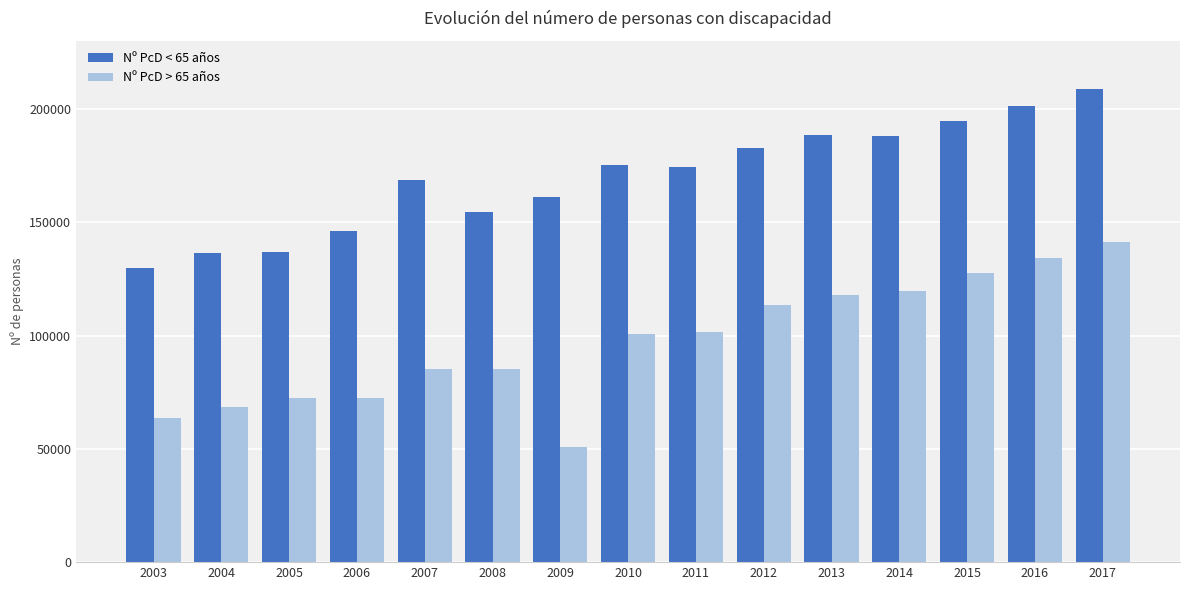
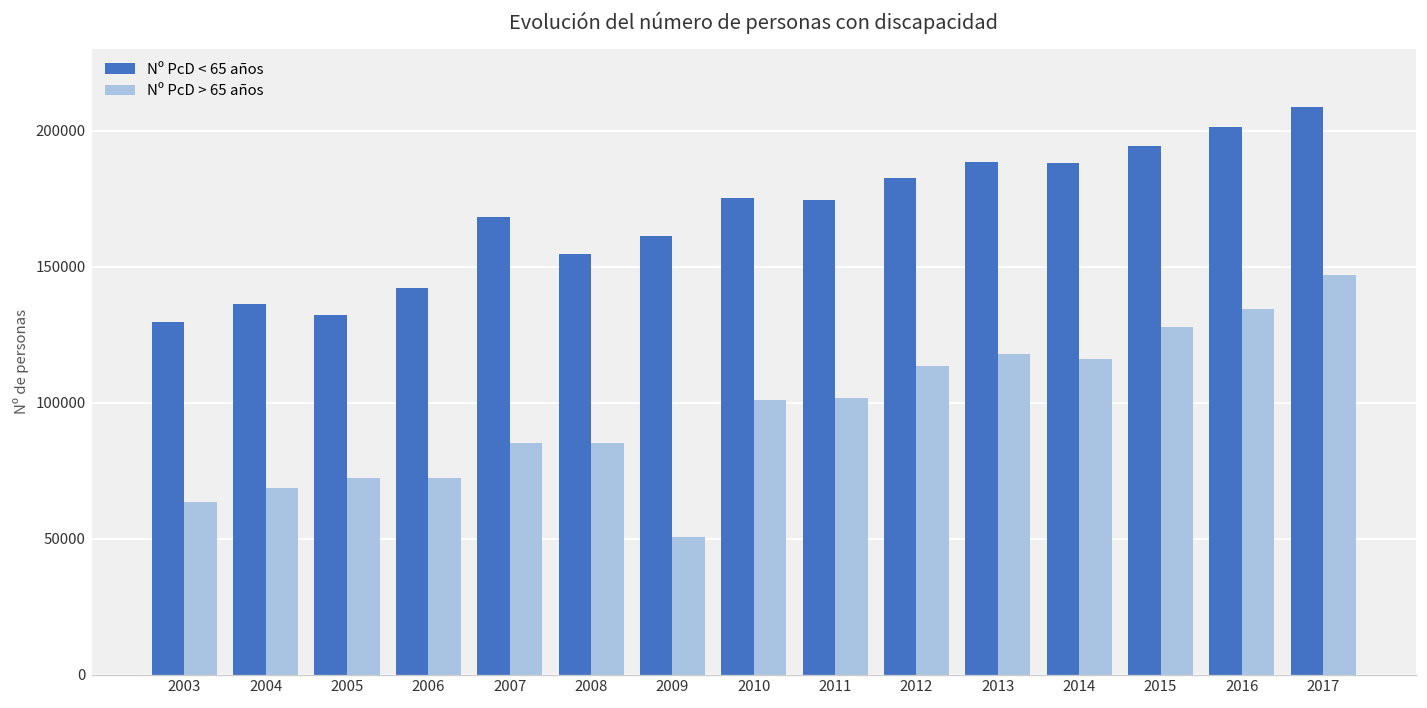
Nº PcD < 65 años, 2005: 137000 -> 132000
Nº PcD < 65 años, 2006: 146000 -> 142000
Nº PcD > 65 años, 2014: 120000 -> 116000
Nº PcD > 65 años, 2017: 141000 -> 147000
